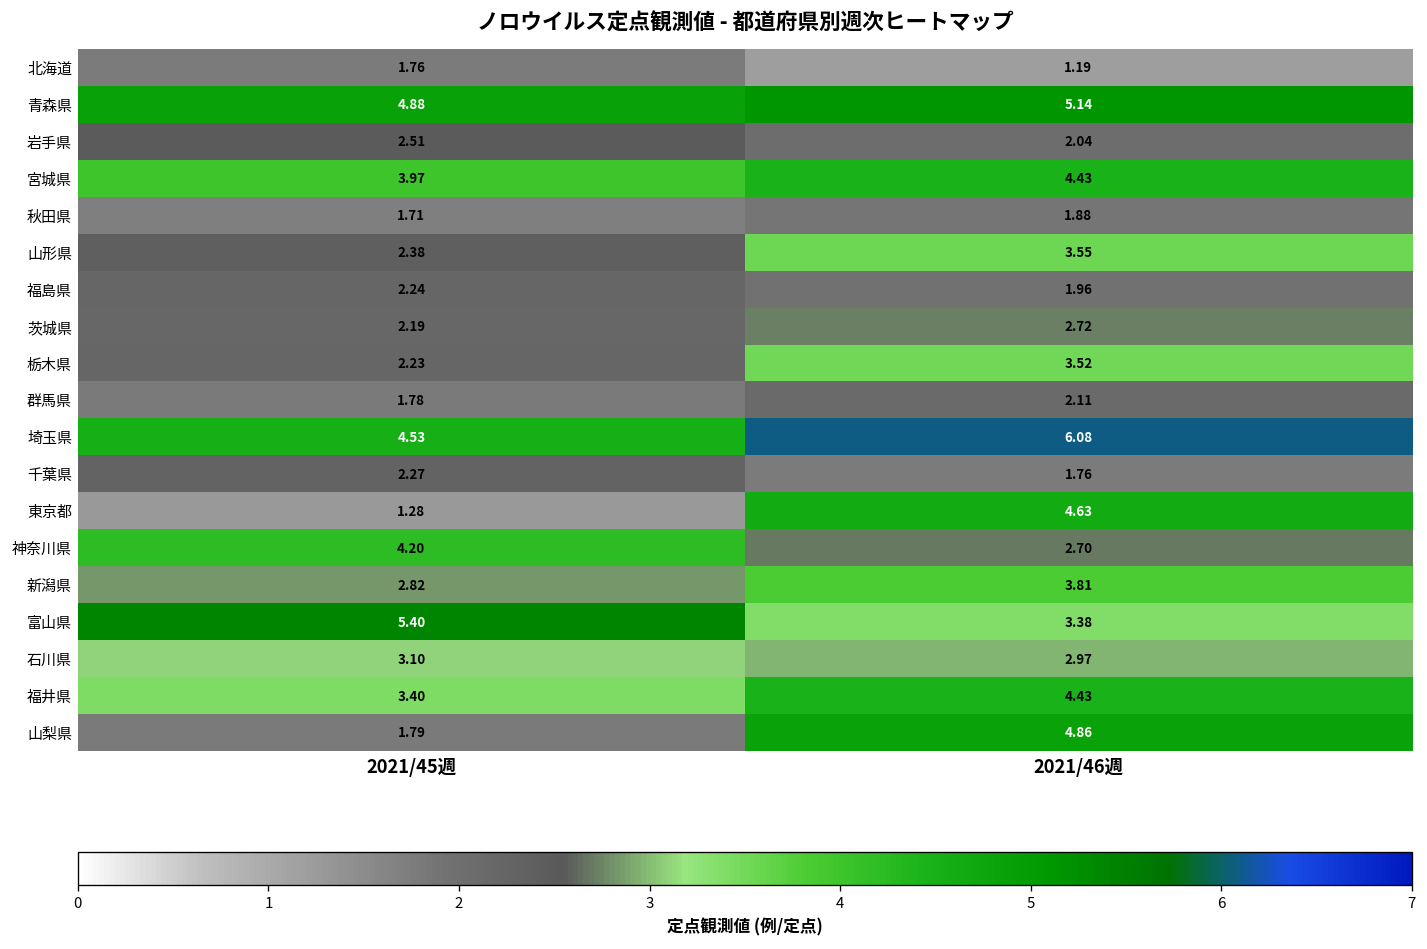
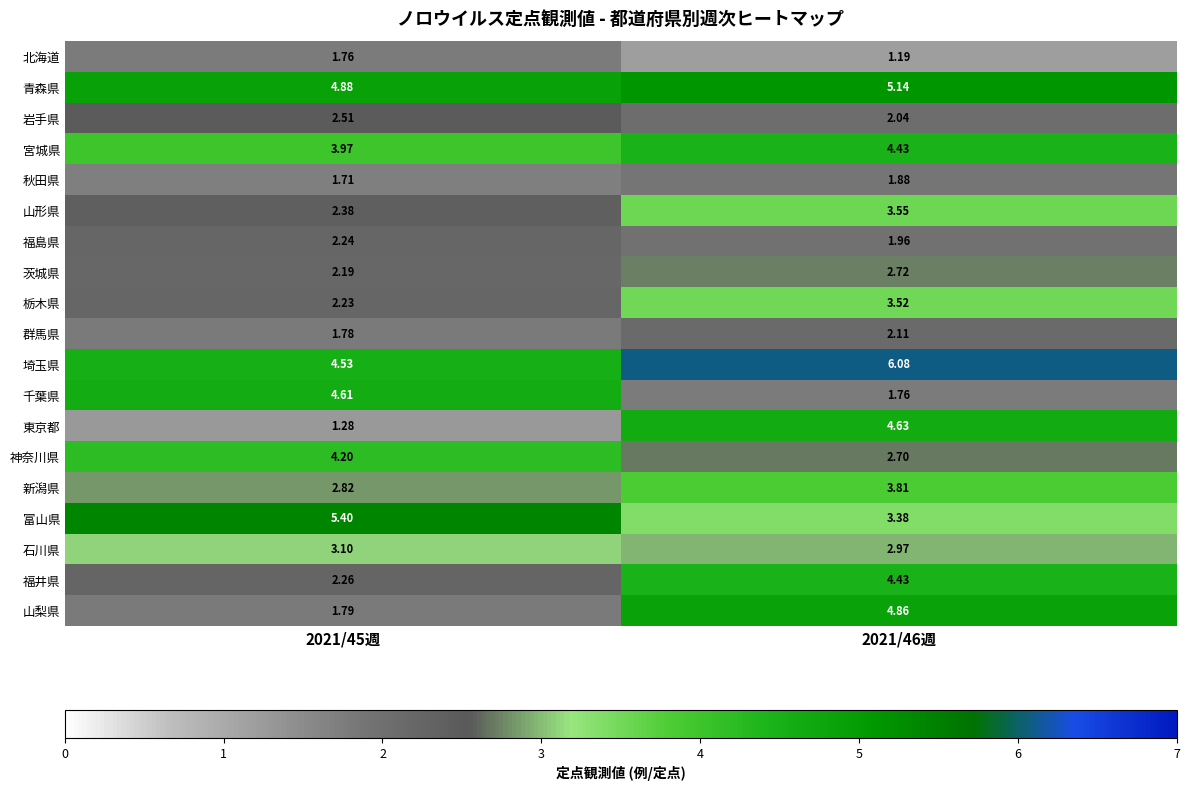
千葉県, 2021/45週: 2.27 -> 4.61
福井県, 2021/45週: 3.40 -> 2.26
